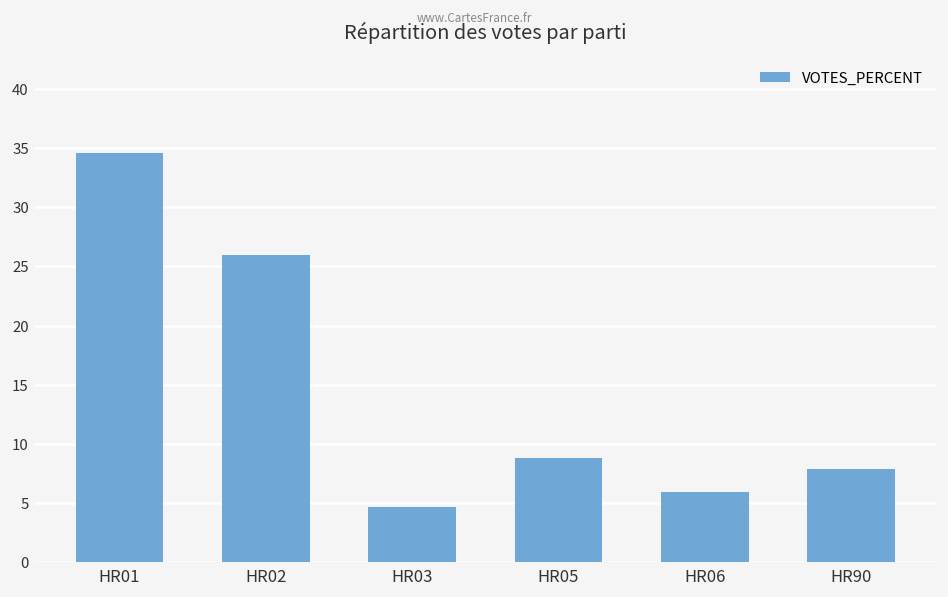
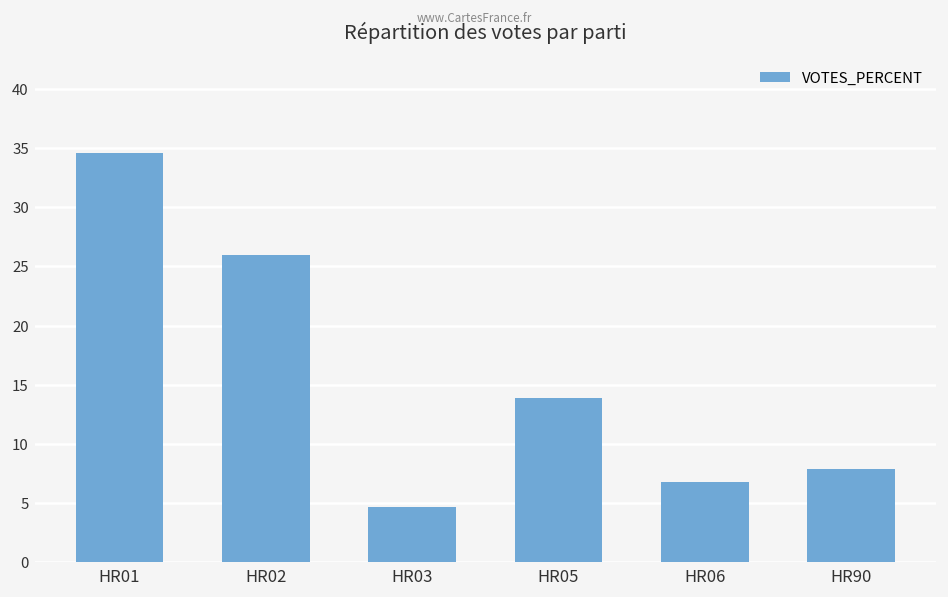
HR05: 9 -> 14
HR06: 6 -> 7
